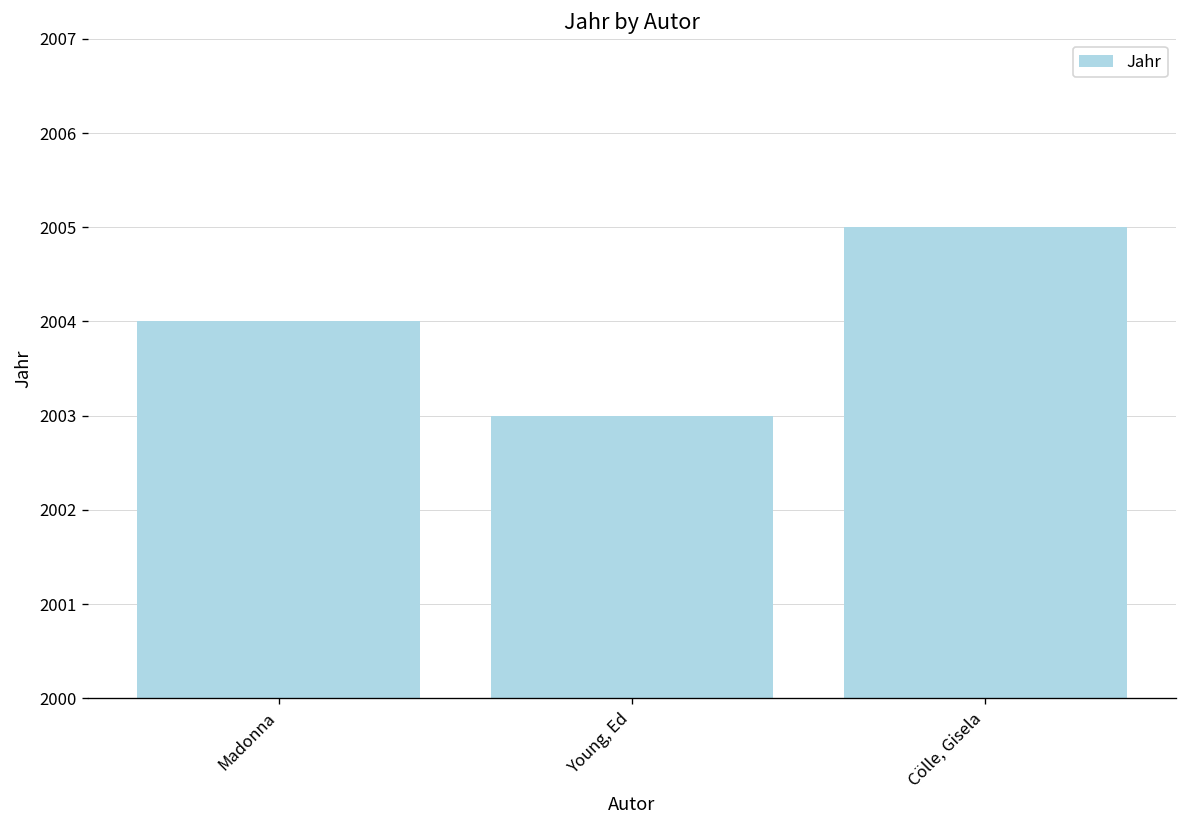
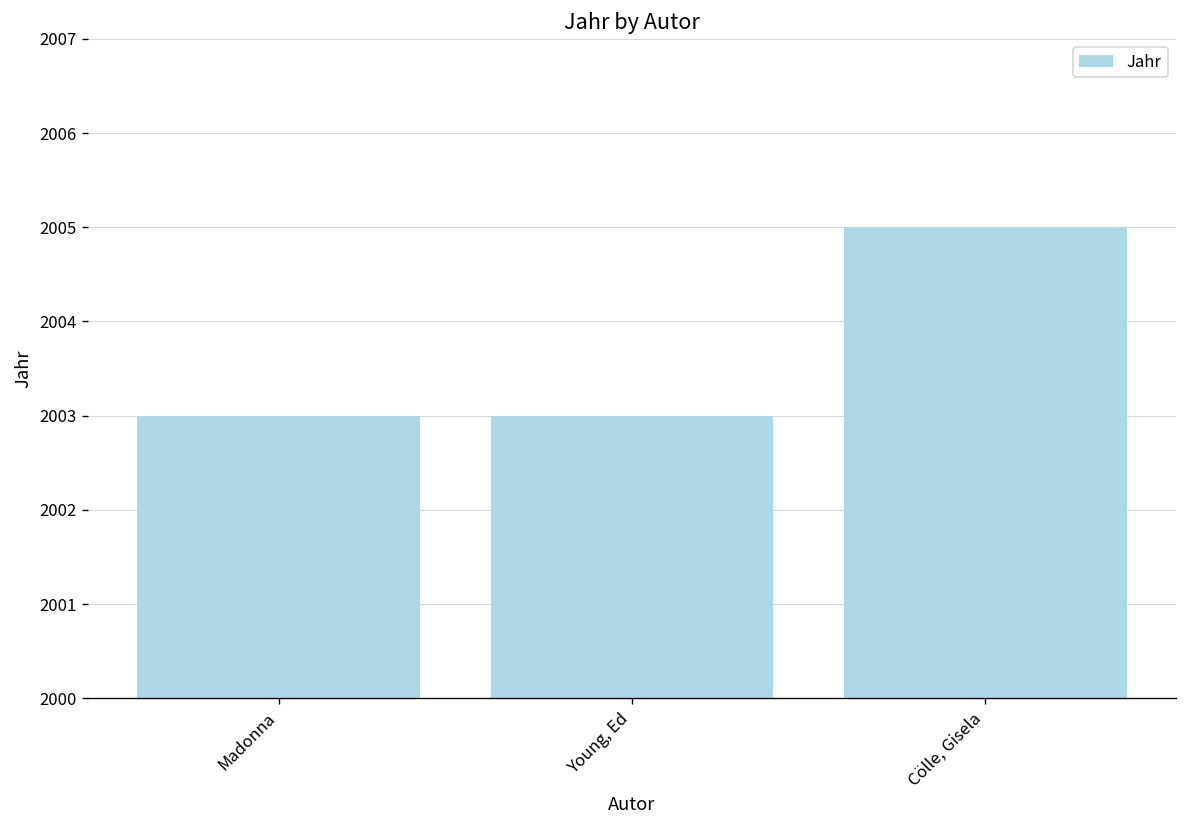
Madonna: 2004 -> 2003
